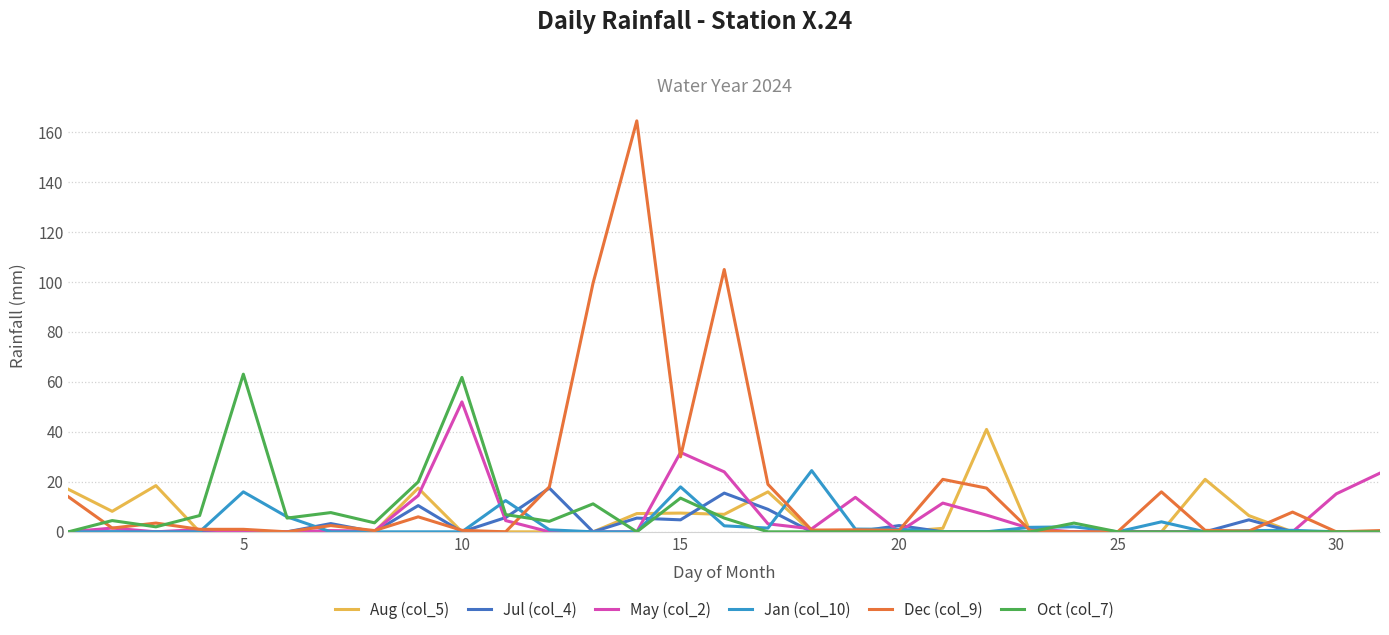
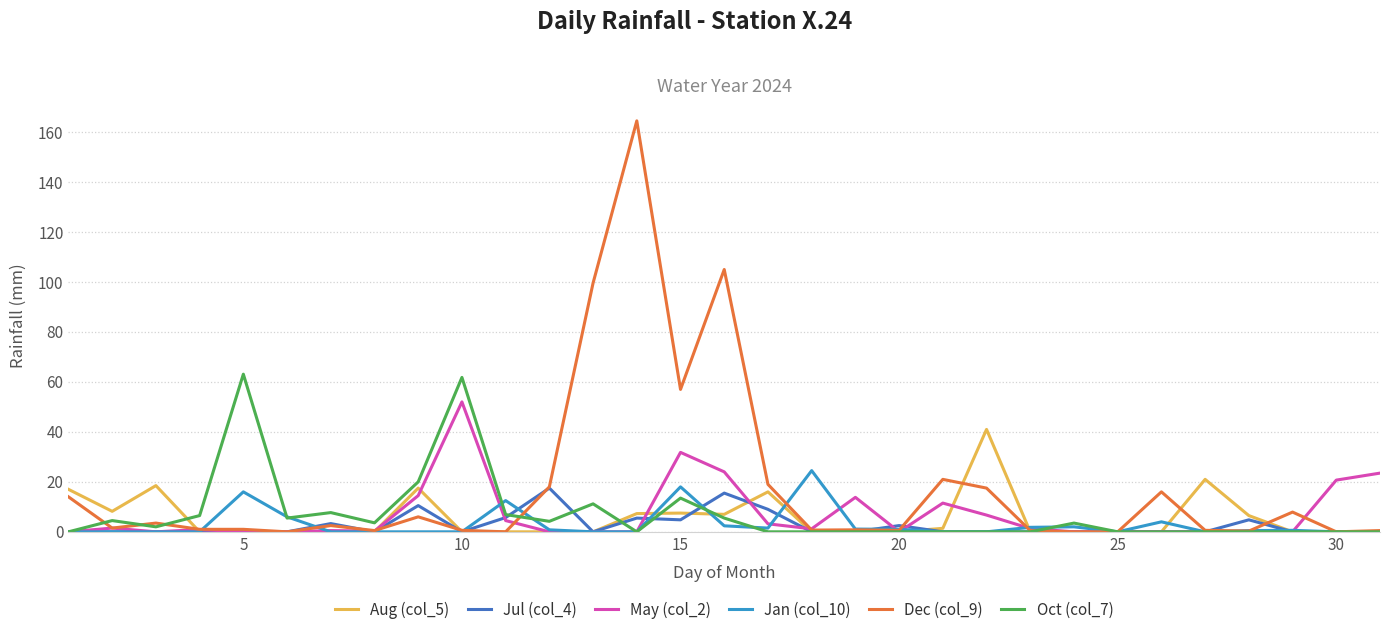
Dec (col_9), 15: 30 -> 57
May (col_2), 30: 15 -> 21
